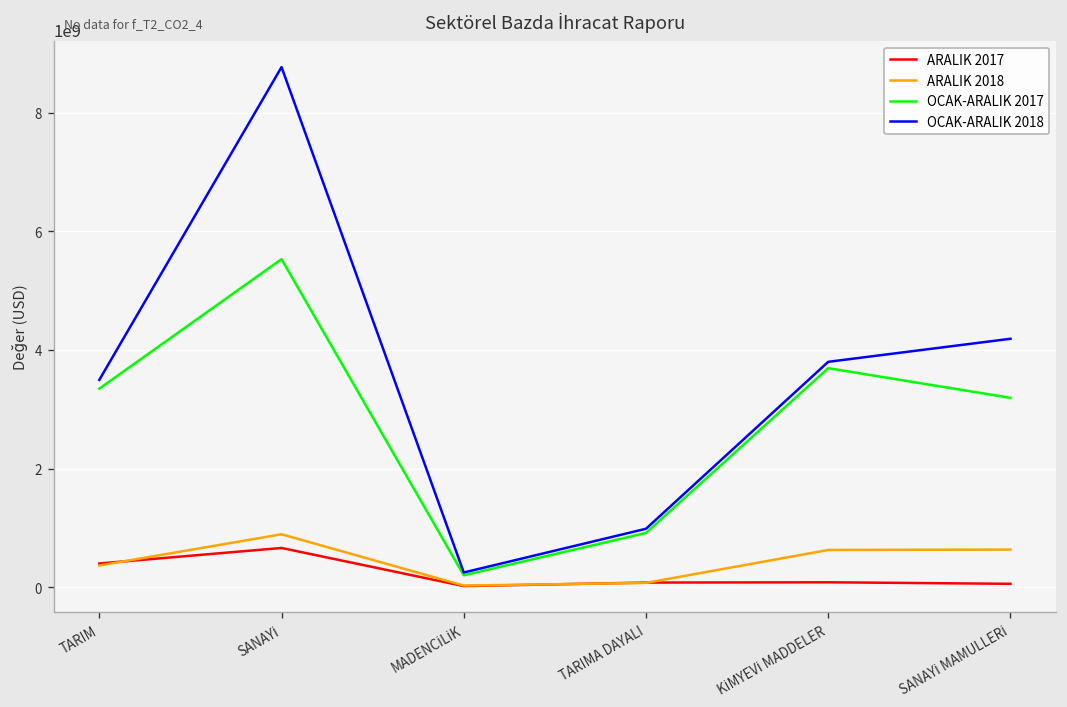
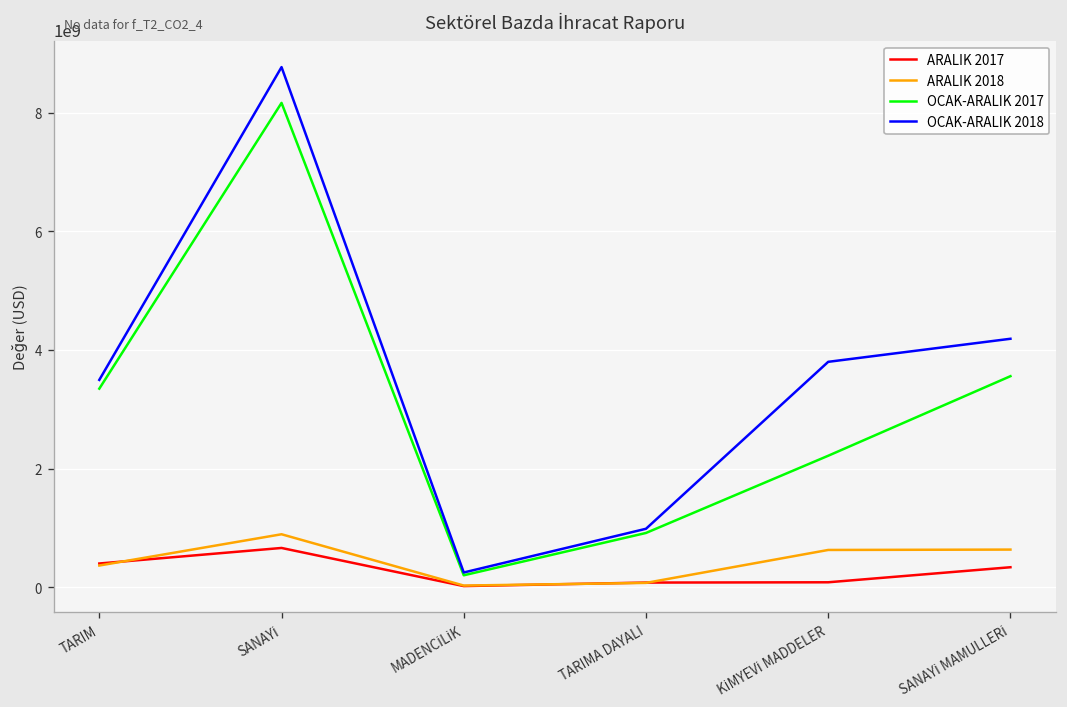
OCAK-ARALIK 2017, SANAYİ: 5500000000 -> 8200000000
OCAK-ARALIK 2017, KİMYEVİ MADDELER: 3700000000 -> 2200000000
ARALIK 2017, SANAYİ MAMULLERİ: 100000000 -> 300000000
OCAK-ARALIK 2017, SANAYİ MAMULLERİ: 3200000000 -> 3600000000
